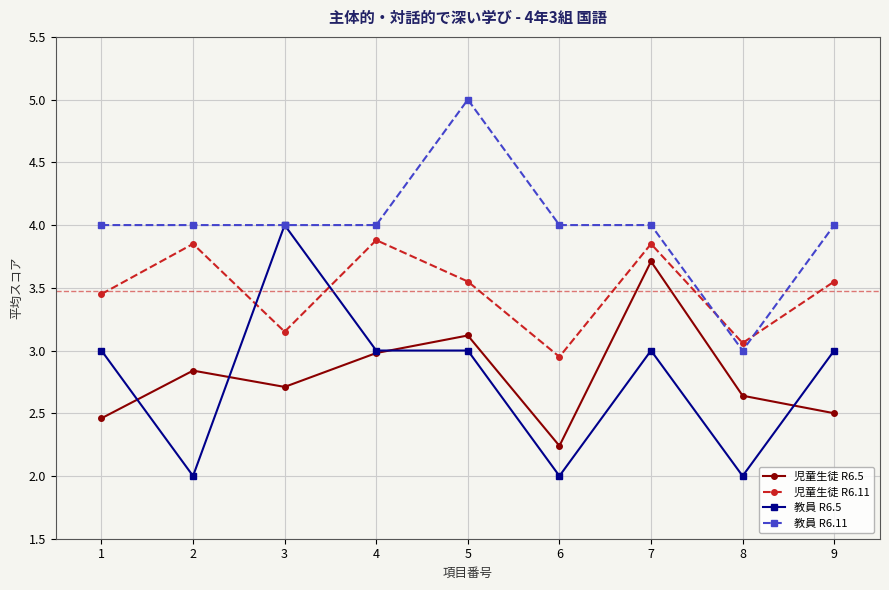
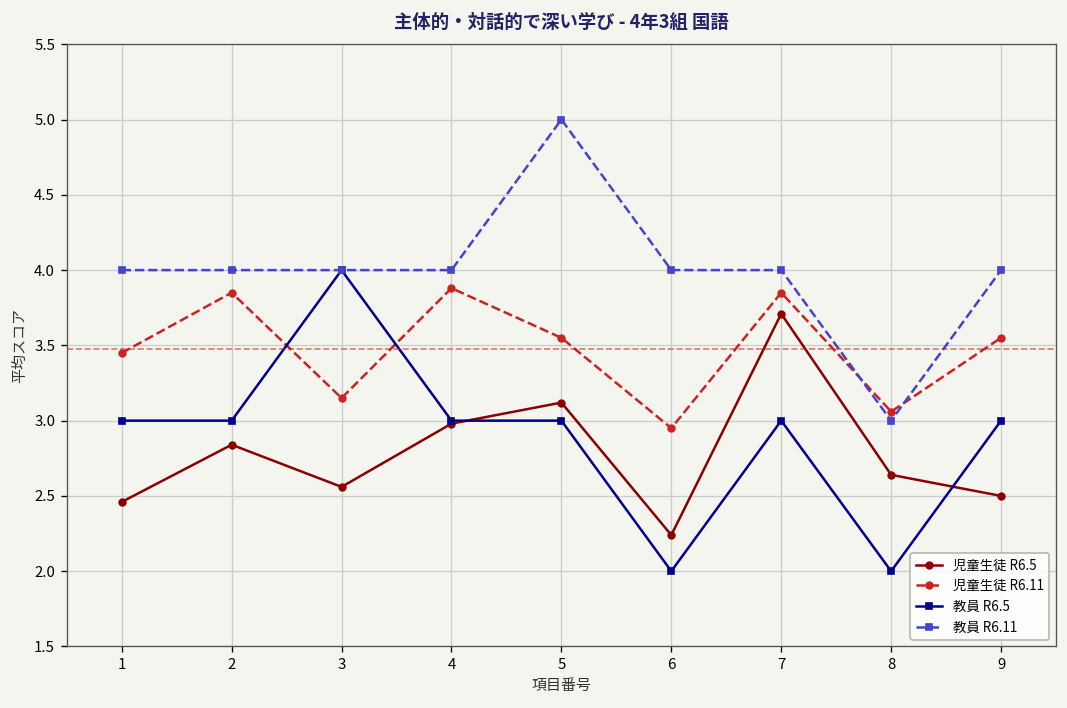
教員 R6.5, 2: 2 -> 3
児童生徒 R6.5, 3: 2.71 -> 2.56
